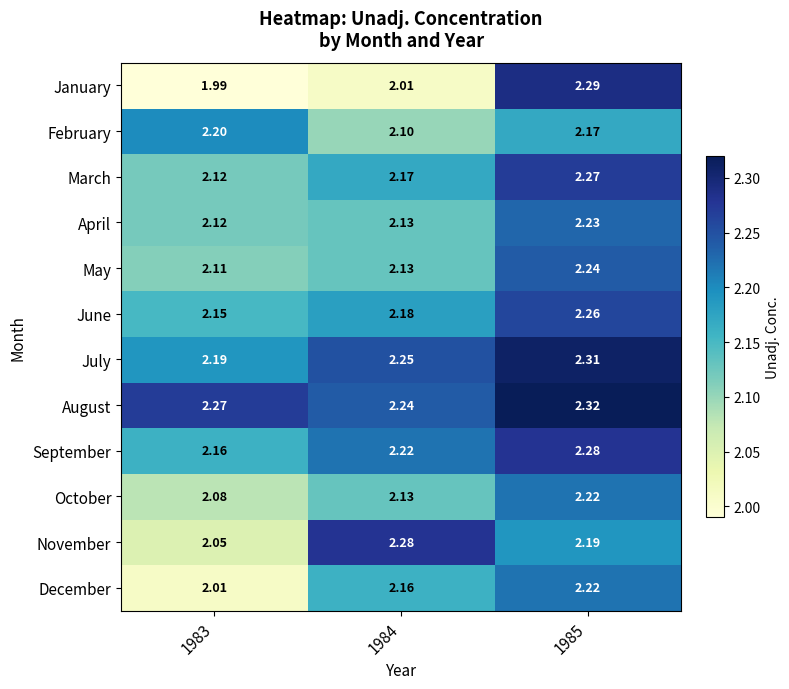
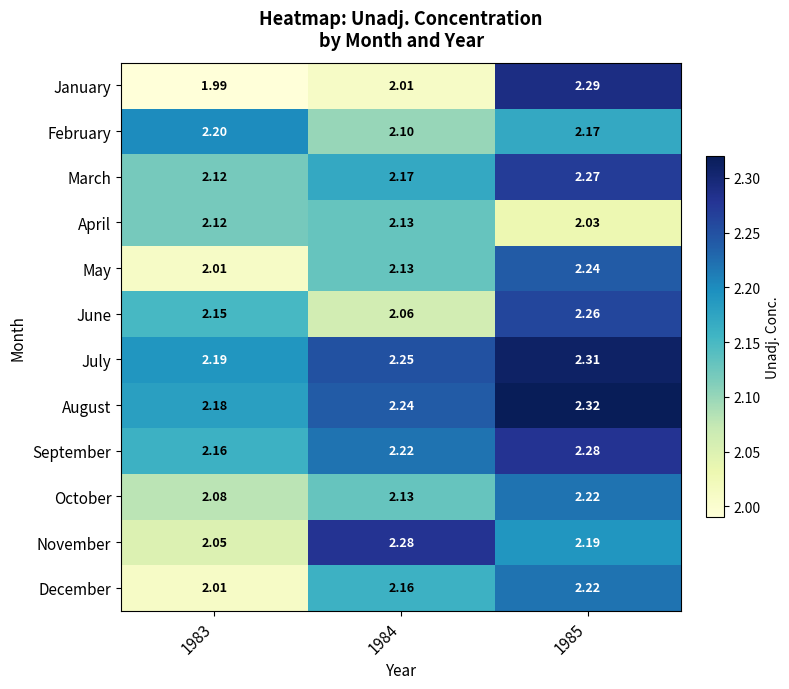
April, 1985: 2.23 -> 2.03
May, 1983: 2.11 -> 2.01
June, 1984: 2.18 -> 2.06
August, 1983: 2.27 -> 2.18
